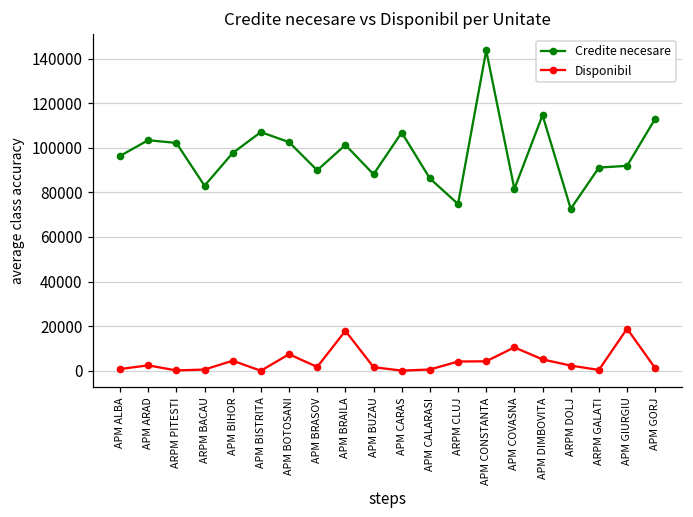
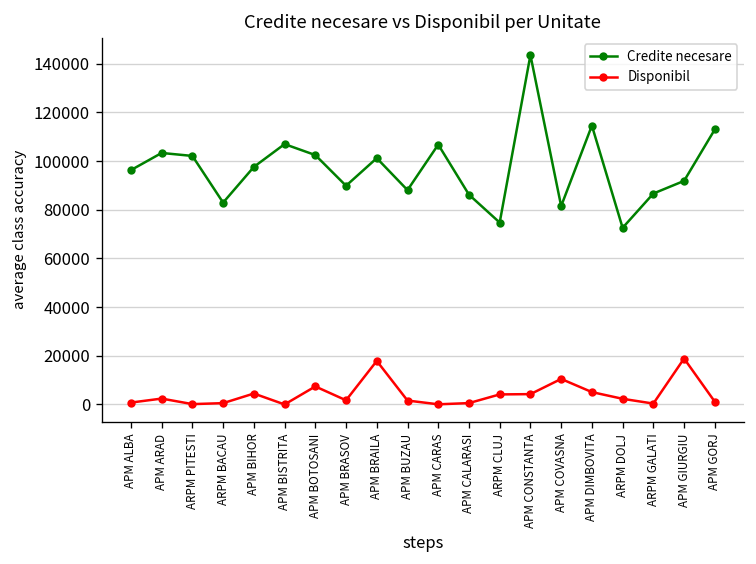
Credite necesare, ARPM GALATI: 91000 -> 87000
